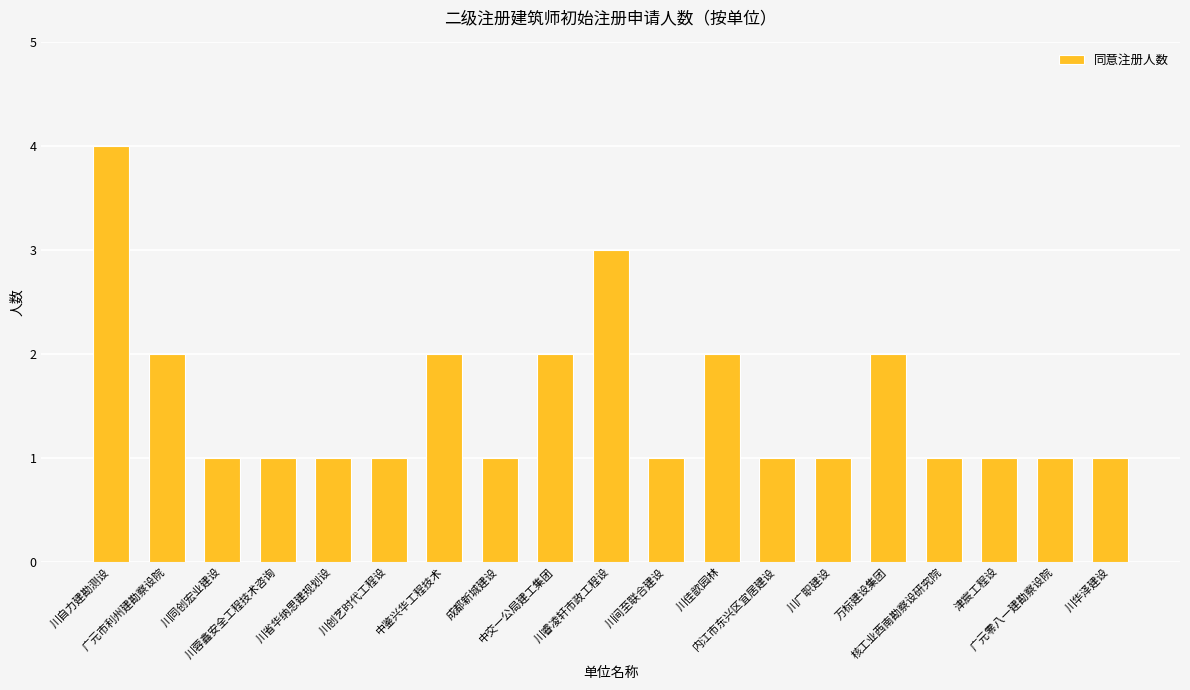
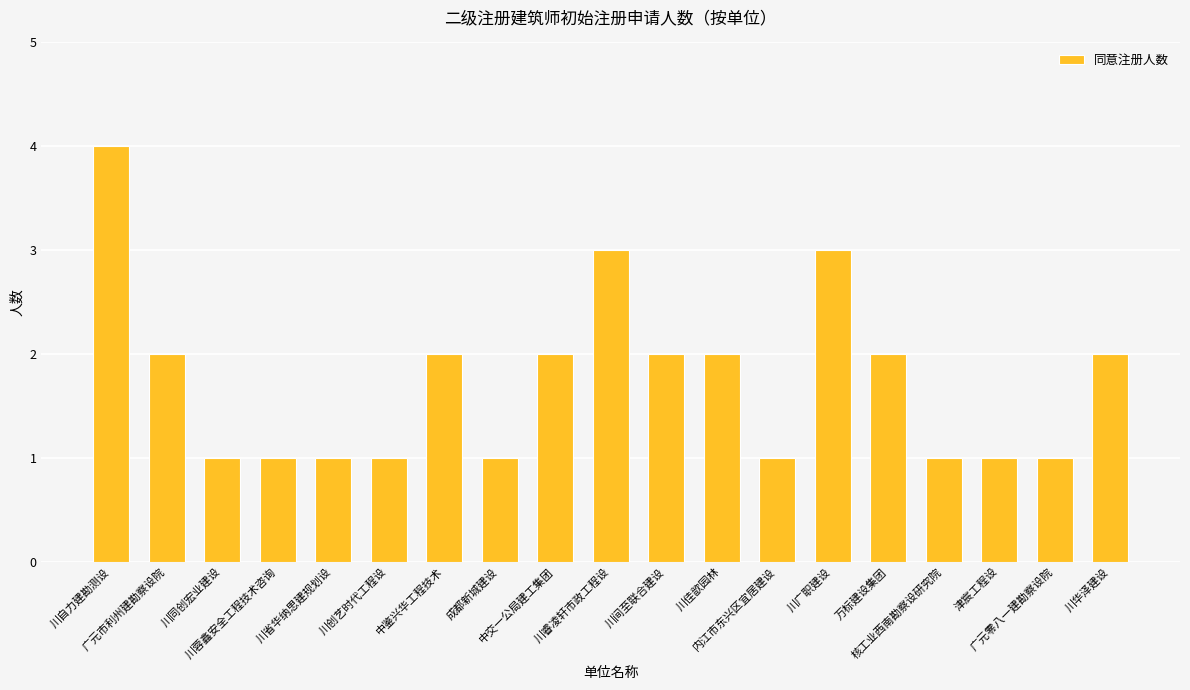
川间至联合建设: 1 -> 2
川广职建设: 1 -> 3
川华泽建设: 1 -> 2
